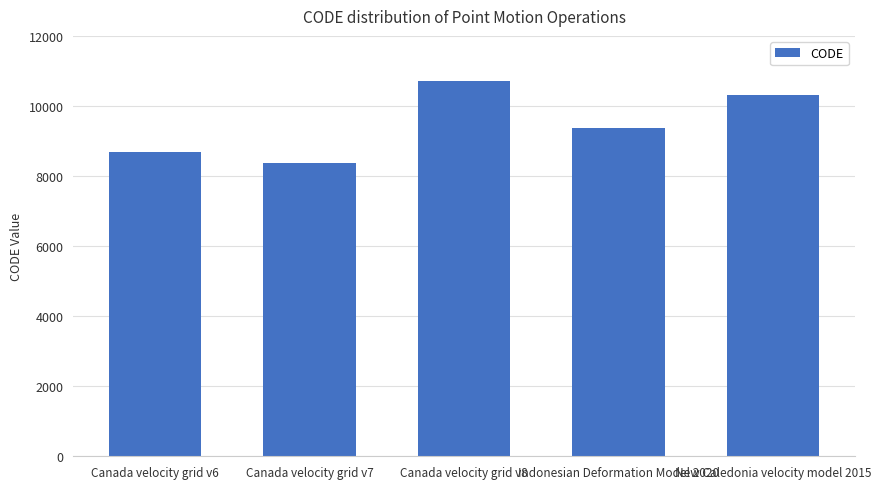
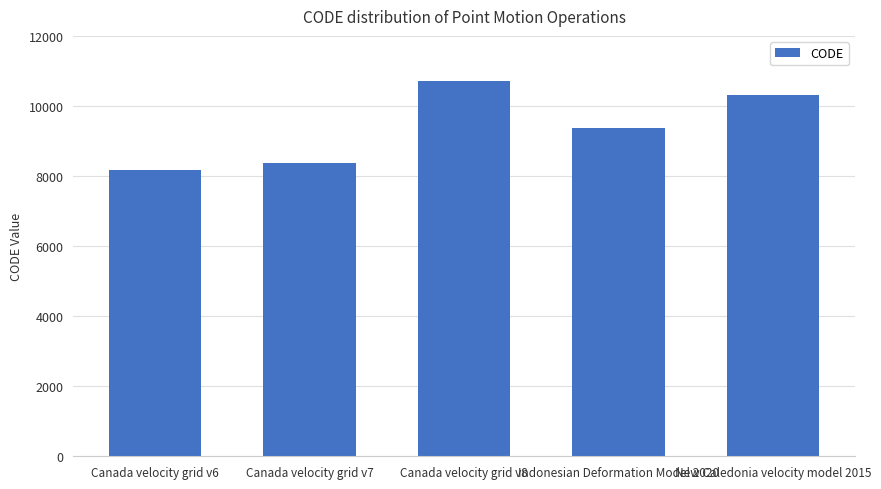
Canada velocity grid v6: 8700 -> 8200
